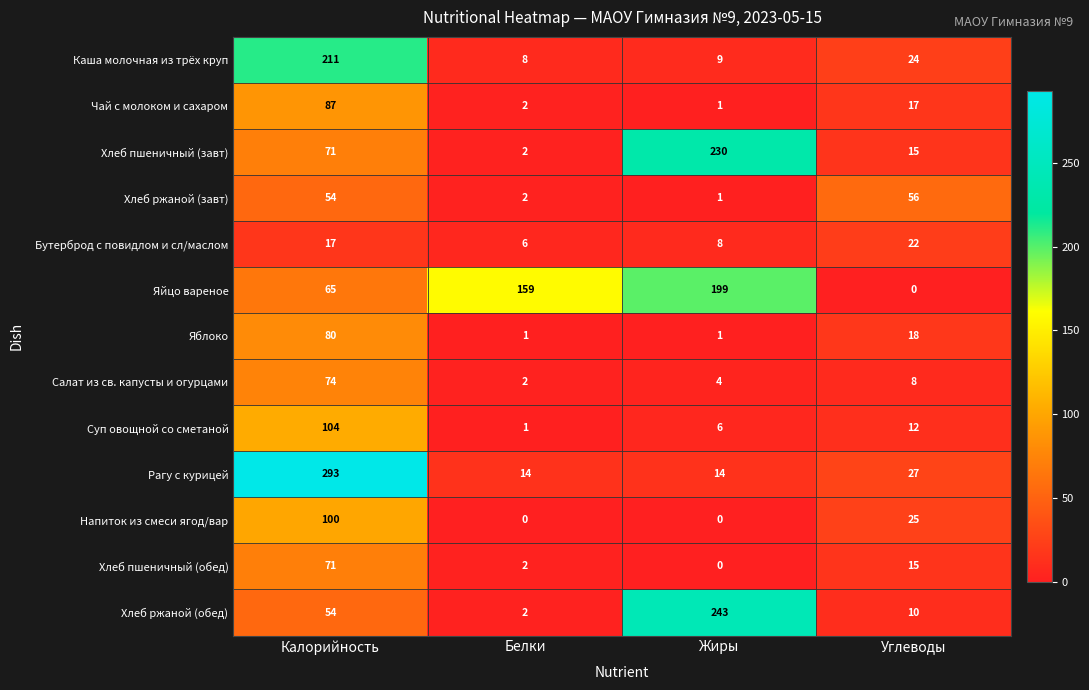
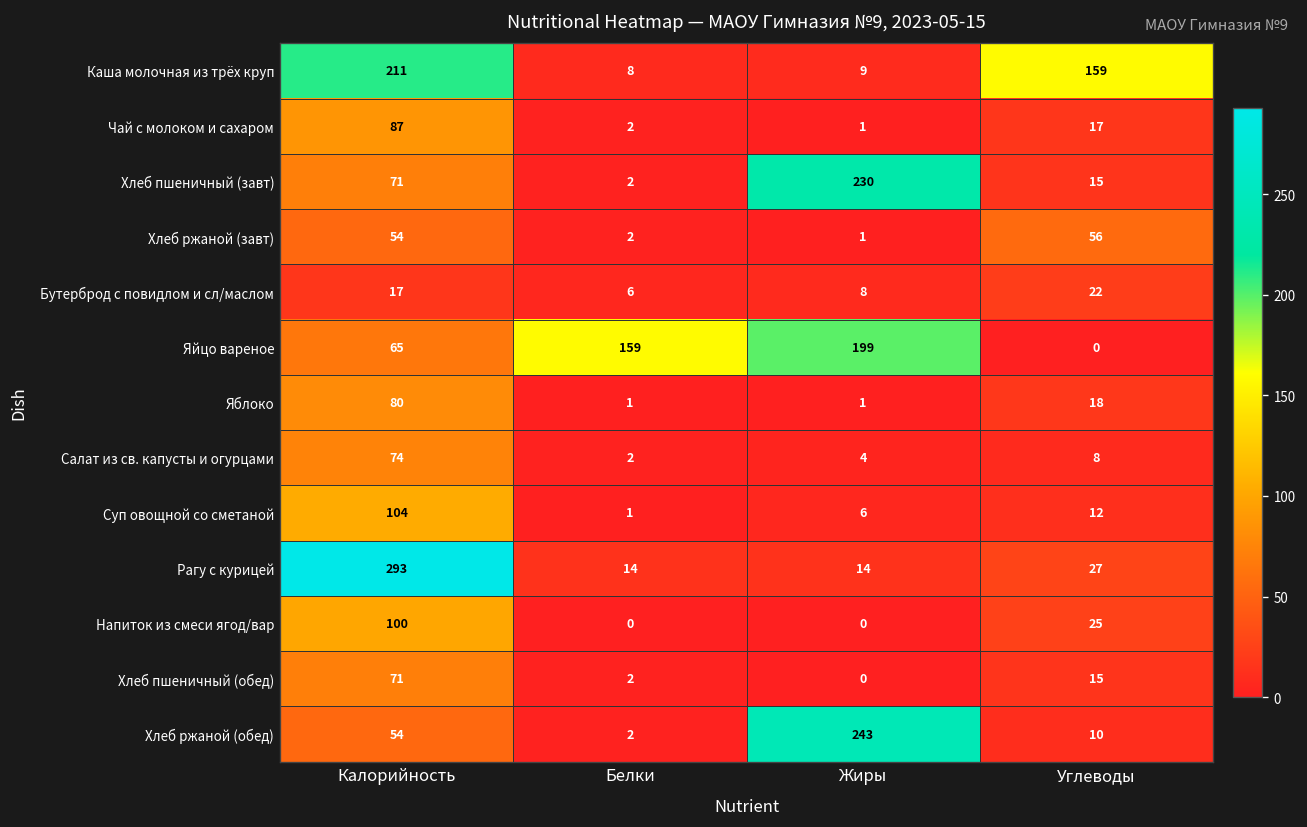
Каша молочная из трёх круп, Углеводы: 24 -> 159
